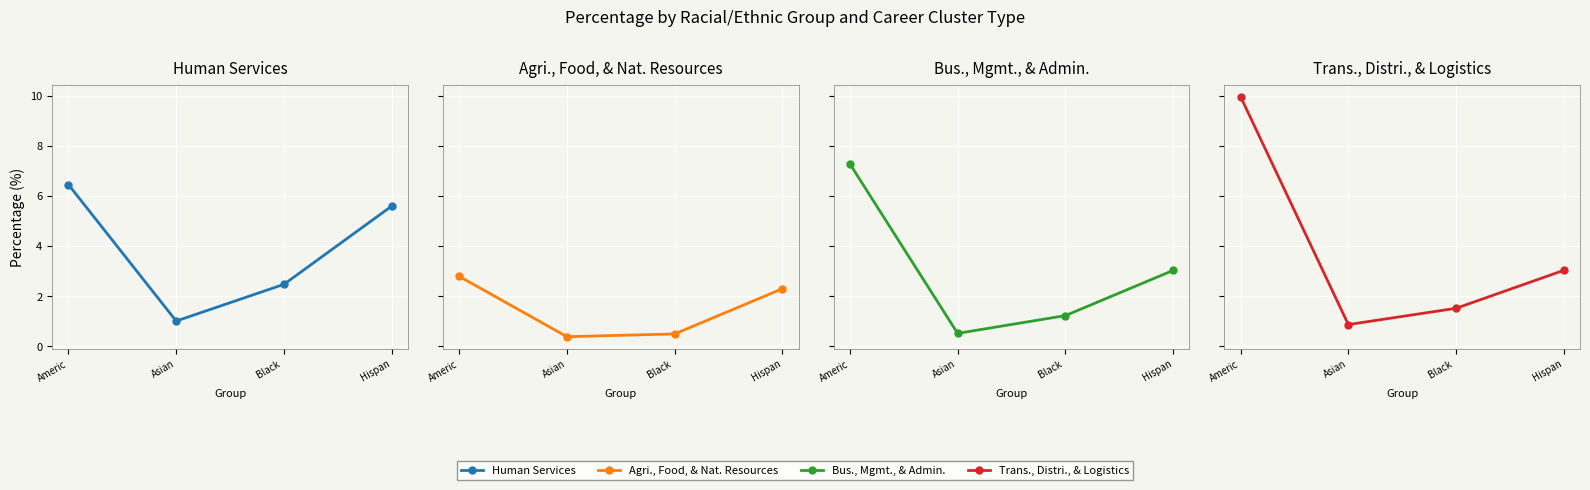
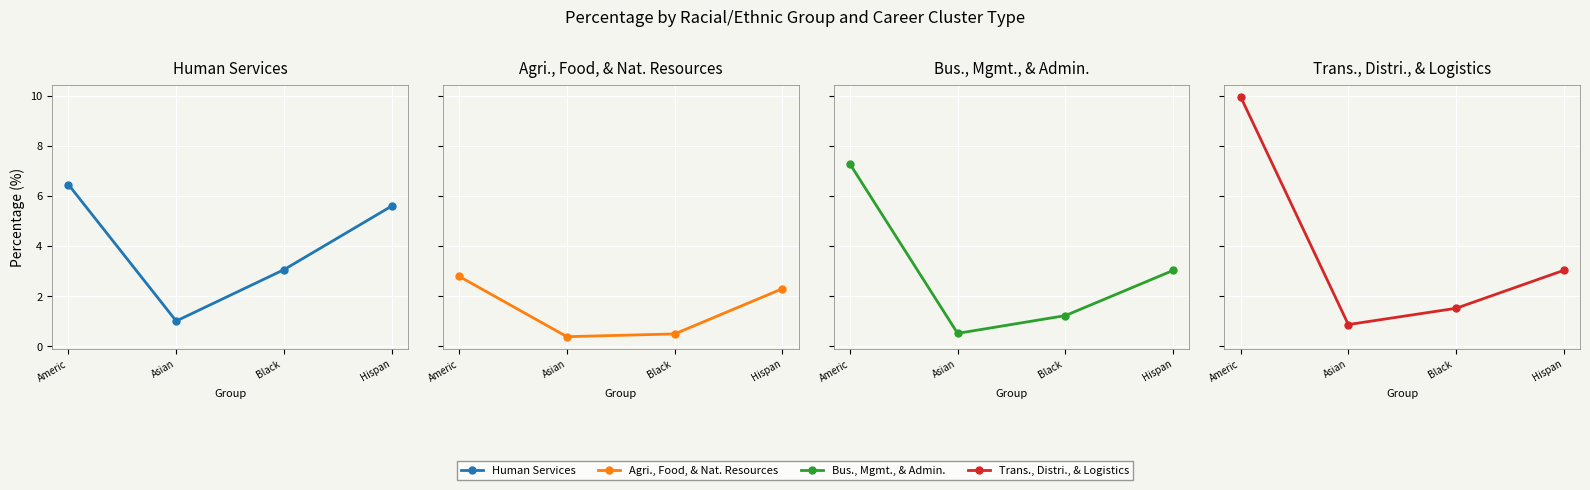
Human Services, Black: 2.5 -> 3.1
